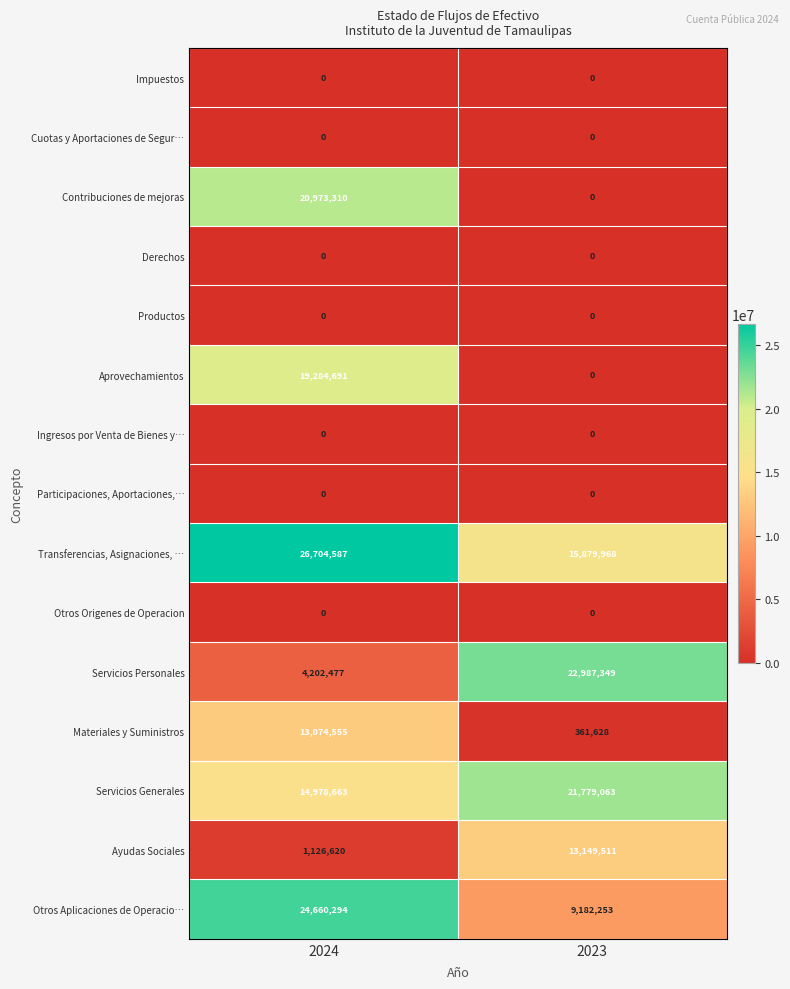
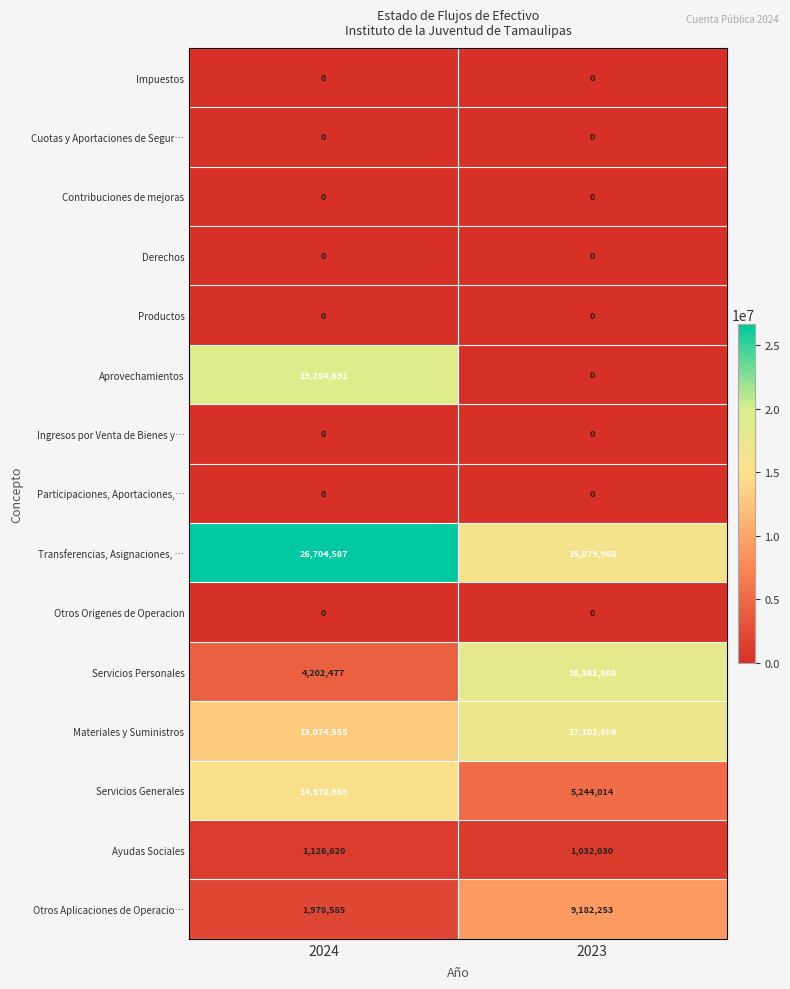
Contribuciones de mejoras, 2024: 20,973,310 -> 0
Servicios Personales, 2023: 22,987,349 -> 18,381,686
Materiales y Suministros, 2023: 361,628 -> 17,102,886
Servicios Generales, 2023: 21,779,063 -> 5,244,014
Ayudas Sociales, 2023: 13,149,511 -> 1,032,030
Otros Aplicaciones de Operacio…, 2024: 24,660,294 -> 1,978,585
